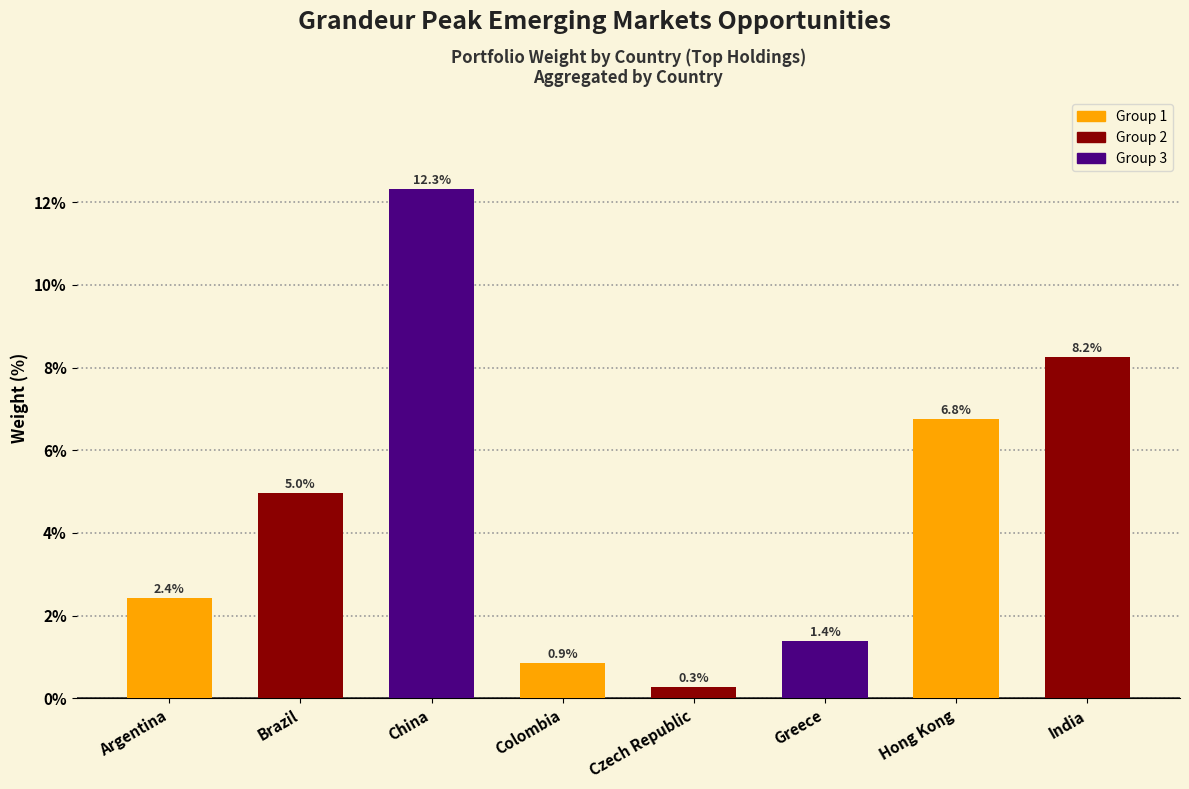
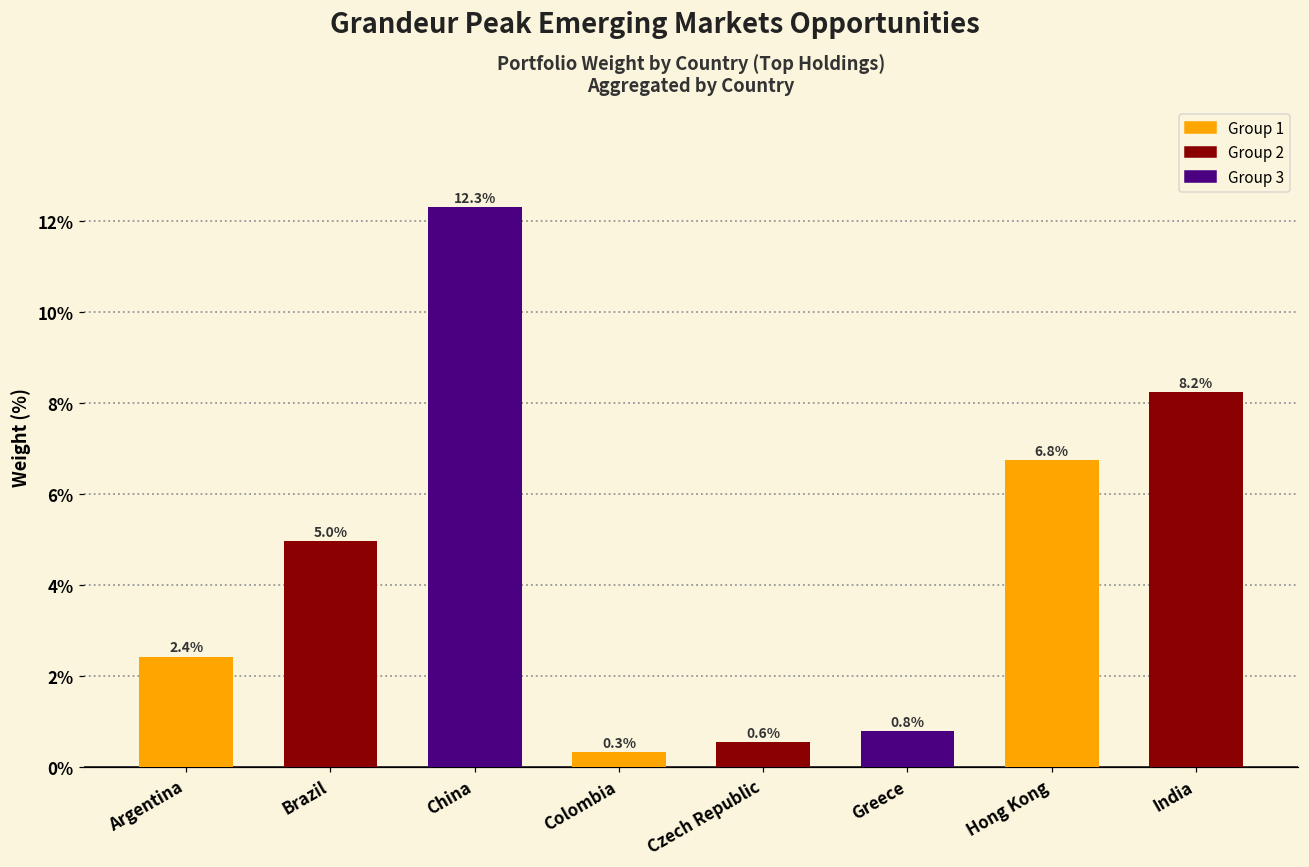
Colombia: 0.9% -> 0.3%
Czech Republic: 0.3% -> 0.6%
Greece: 1.4% -> 0.8%
